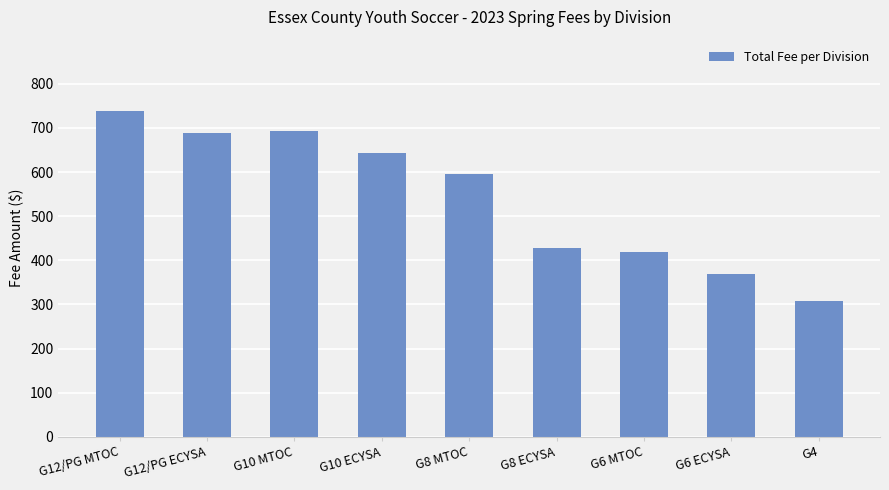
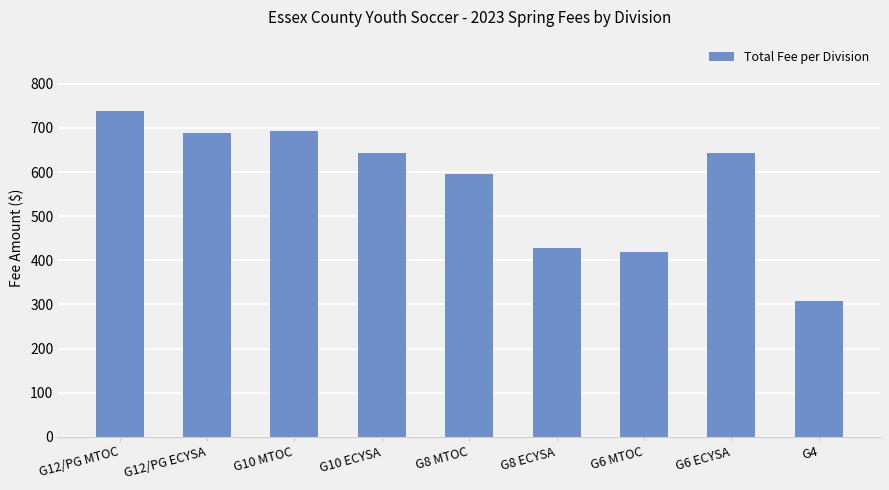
G6 ECYSA: 370 -> 640
